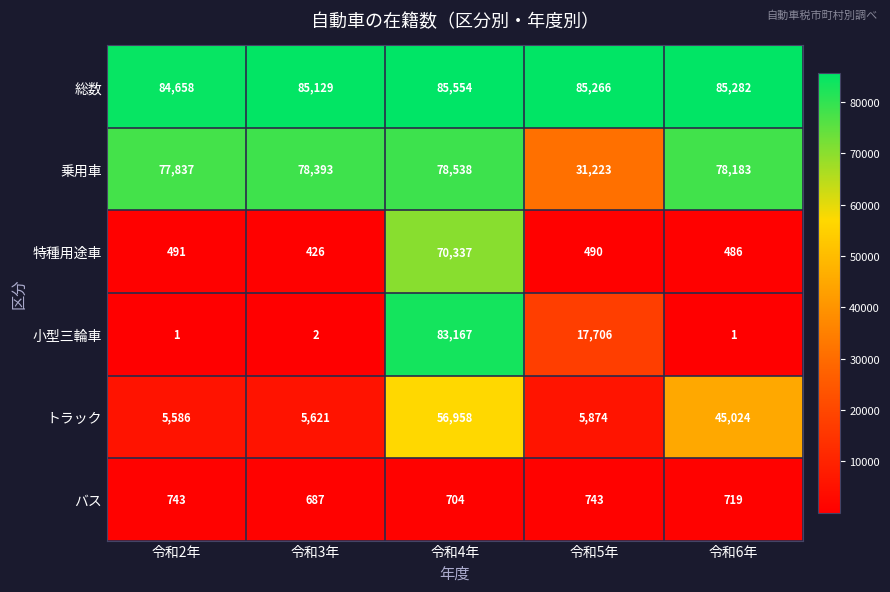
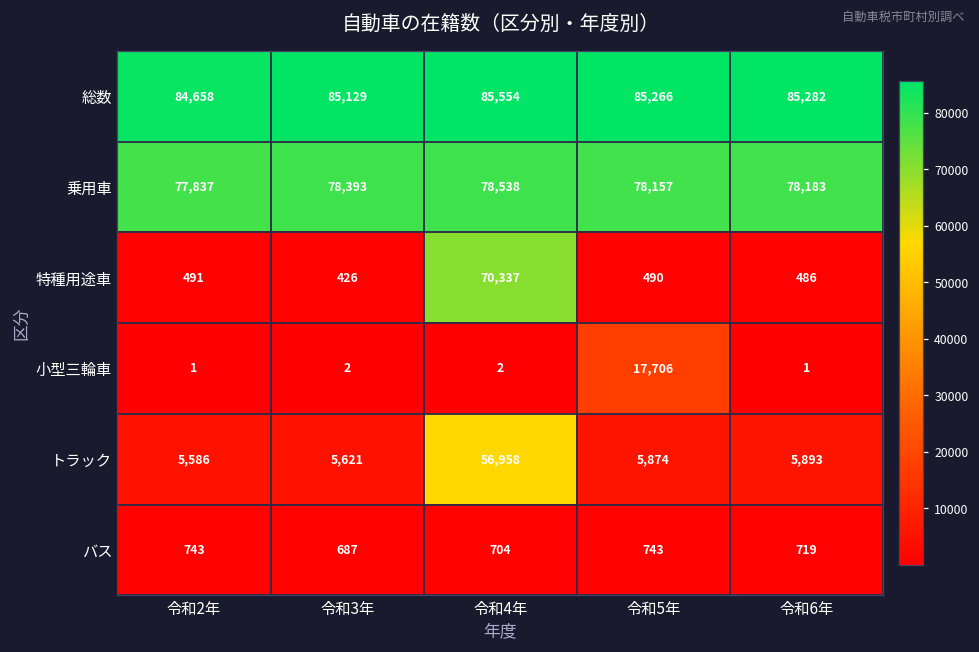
乗用車, 令和5年: 31,223 -> 78,157
小型三輪車, 令和4年: 83,167 -> 2
トラック, 令和6年: 45,024 -> 5,893
